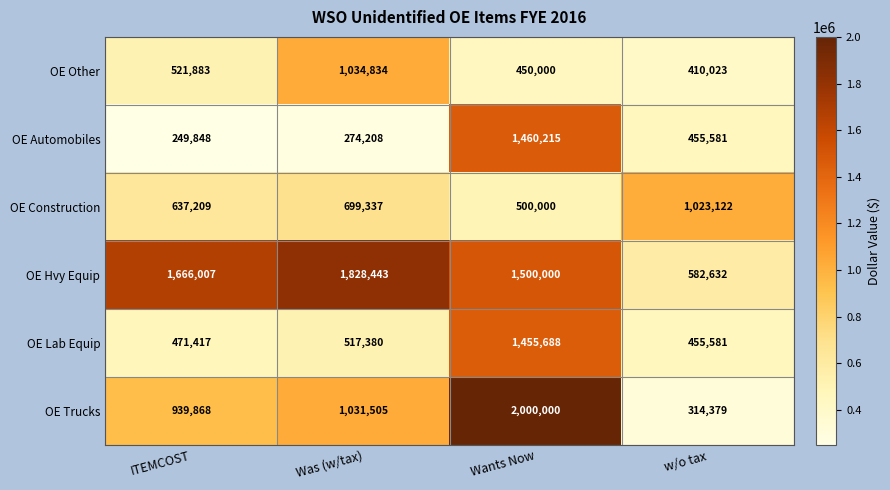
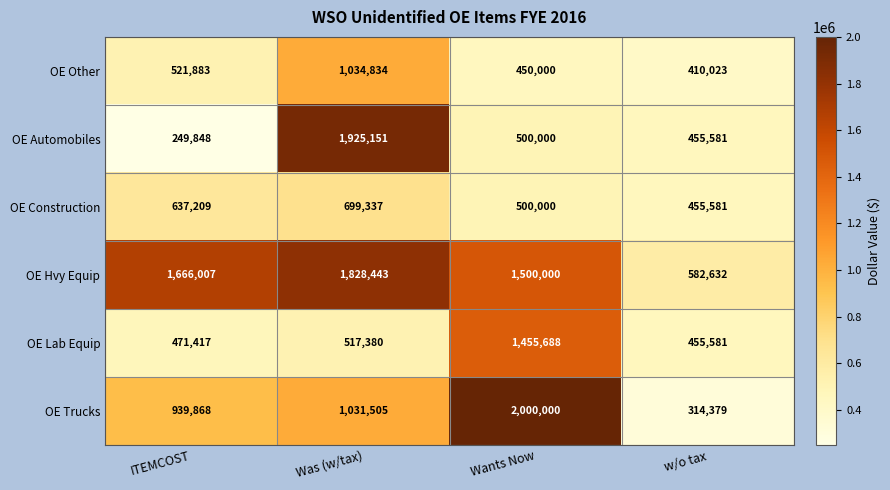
OE Automobiles, Was (w/tax): 274,208 -> 1,925,151
OE Automobiles, Wants Now: 1,460,215 -> 500,000
OE Construction, w/o tax: 1,023,122 -> 455,581
